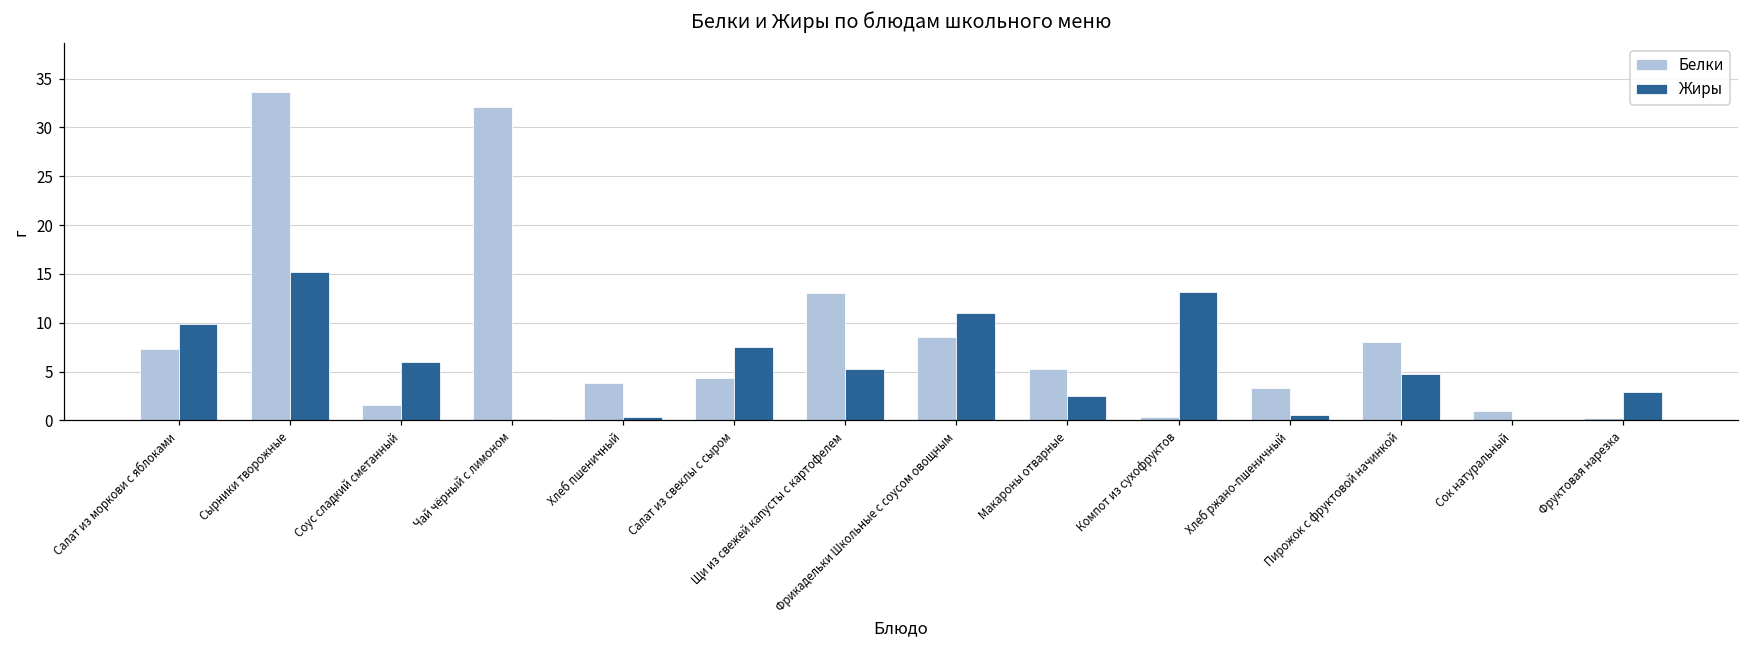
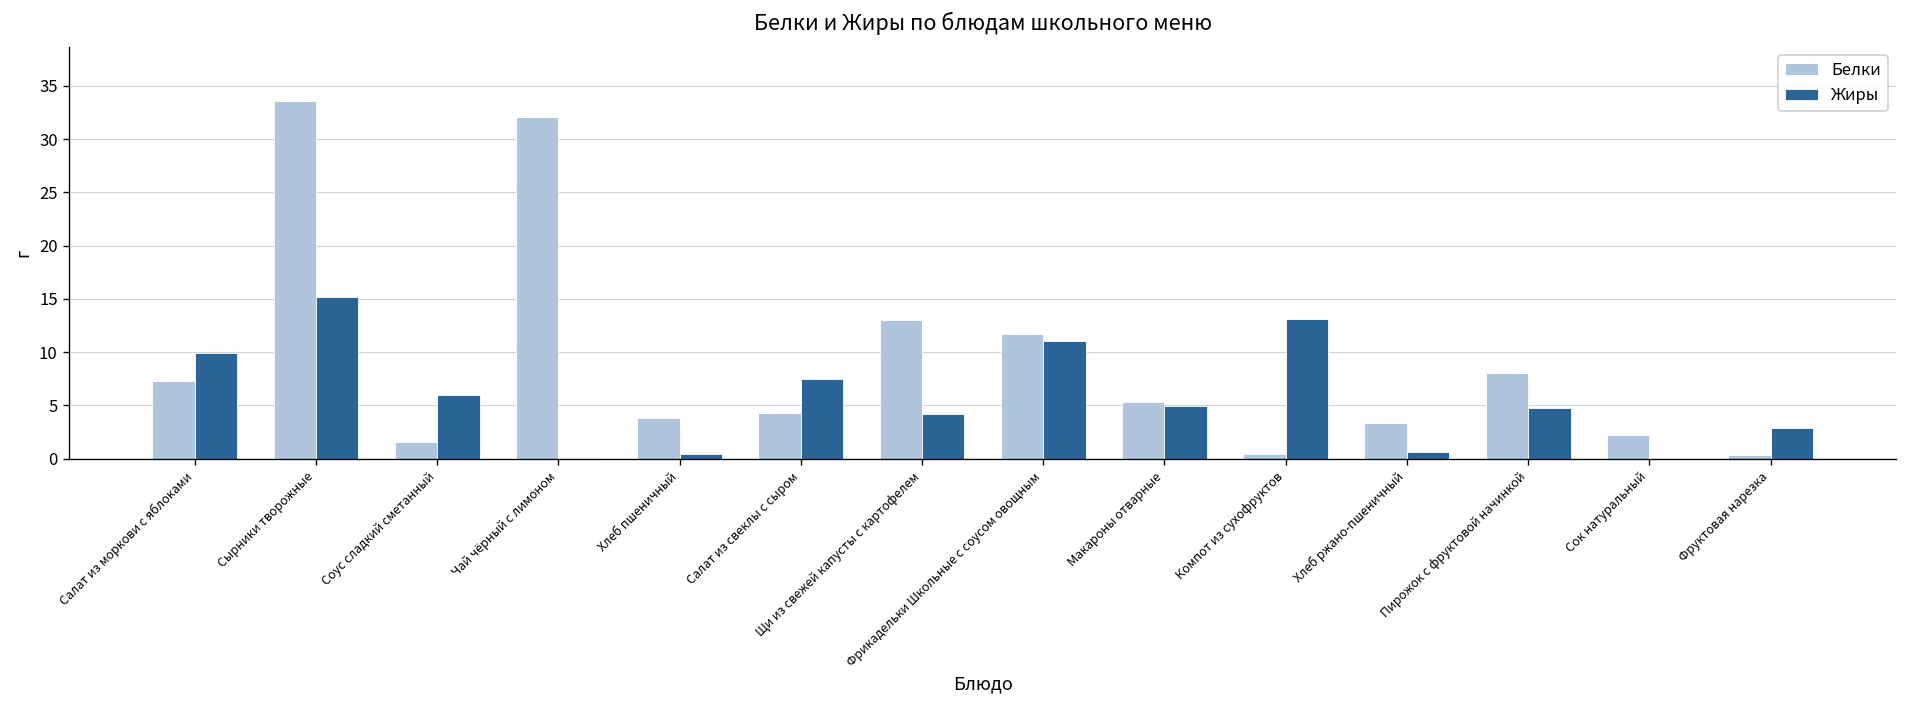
Жиры, Щи из свежей капусты с картофелем: 5 -> 4
Белки, Фрикадельки Школьные с соусом овощным: 9 -> 12
Жиры, Макароны отварные: 3 -> 5
Белки, Сок натуральный: 1 -> 2
